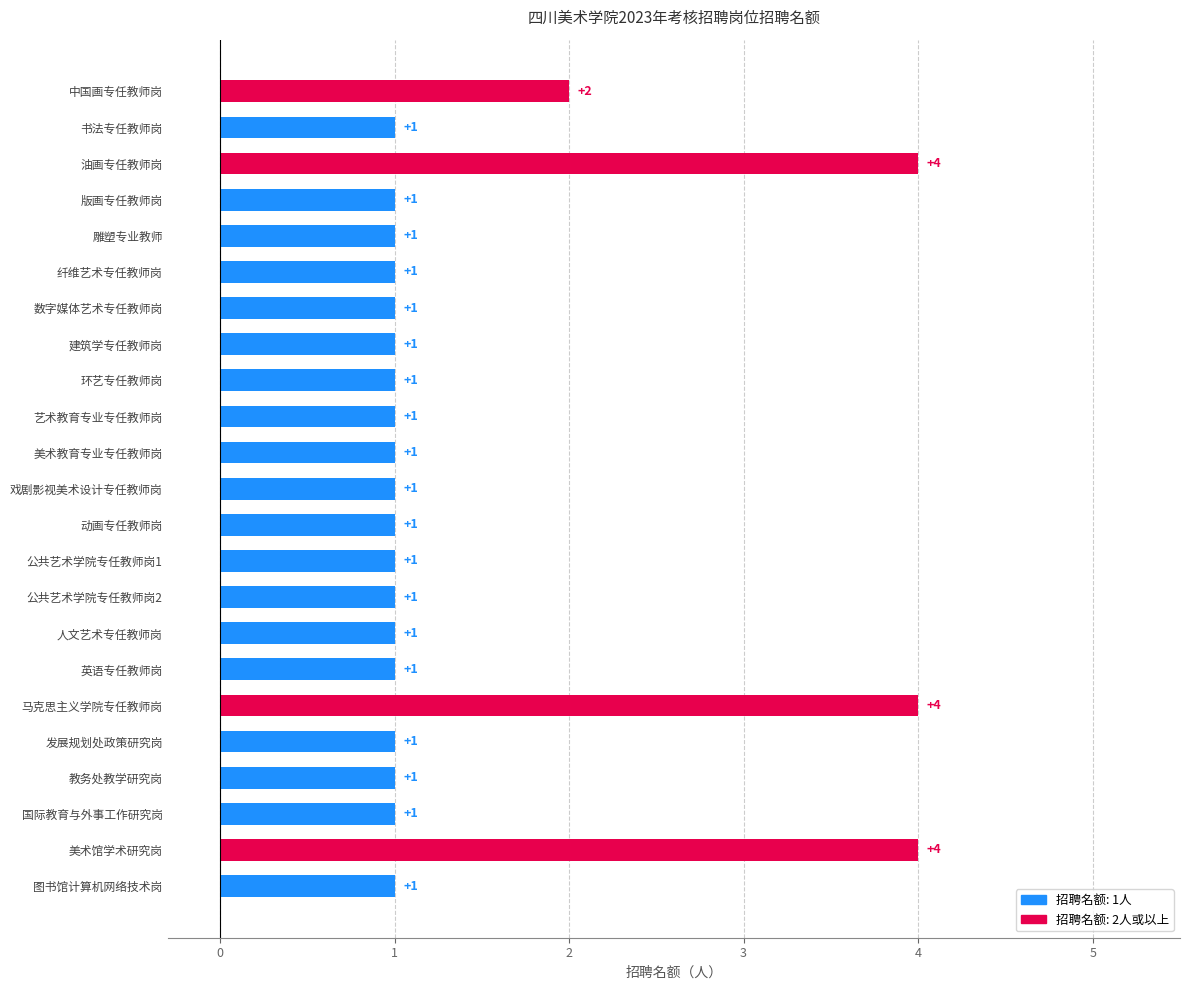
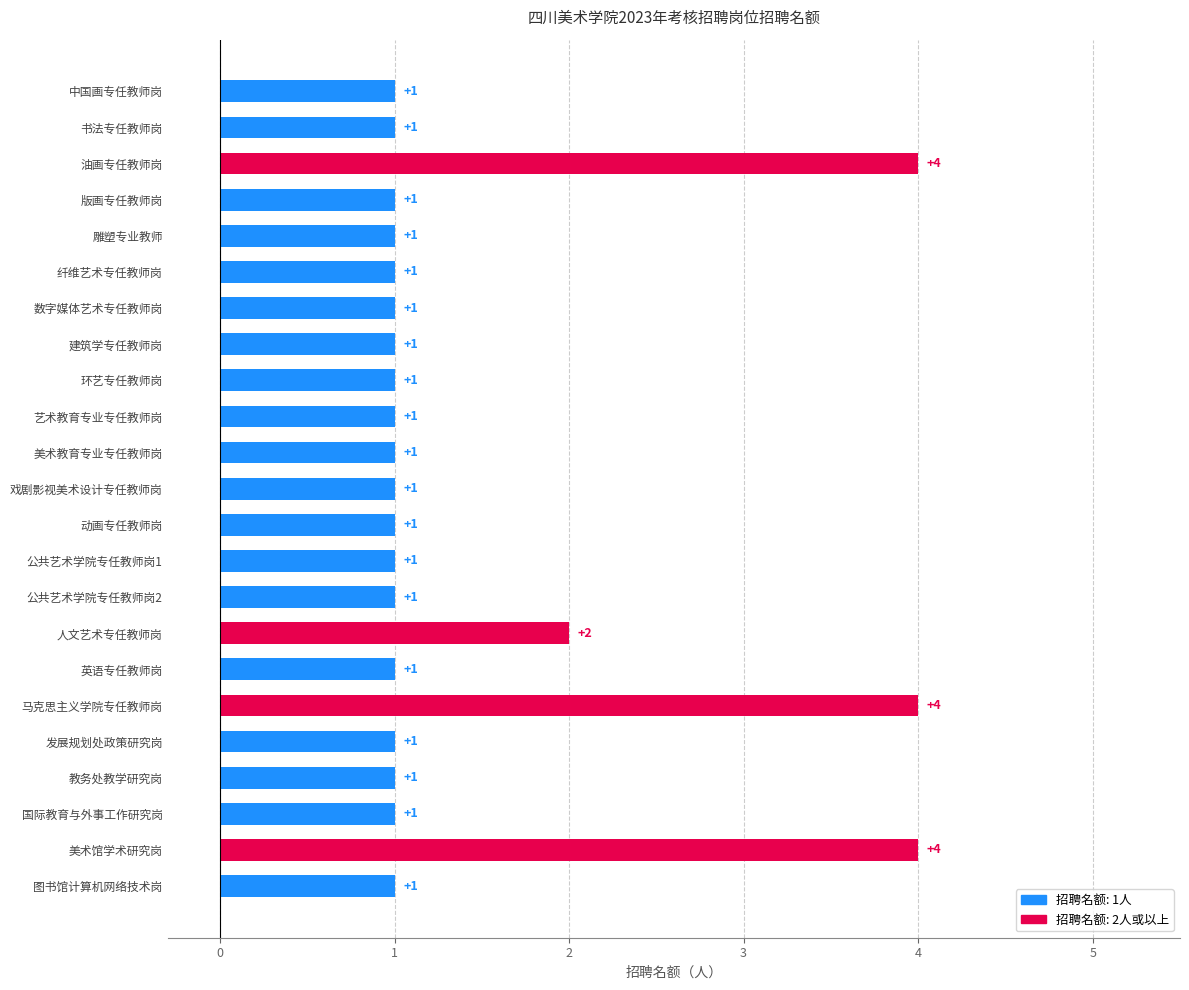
中国画专任教师岗: +2 -> +1
人文艺术专任教师岗: +1 -> +2
